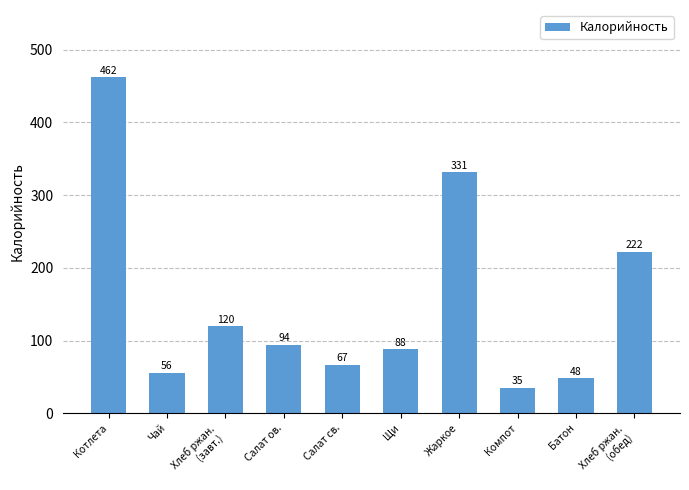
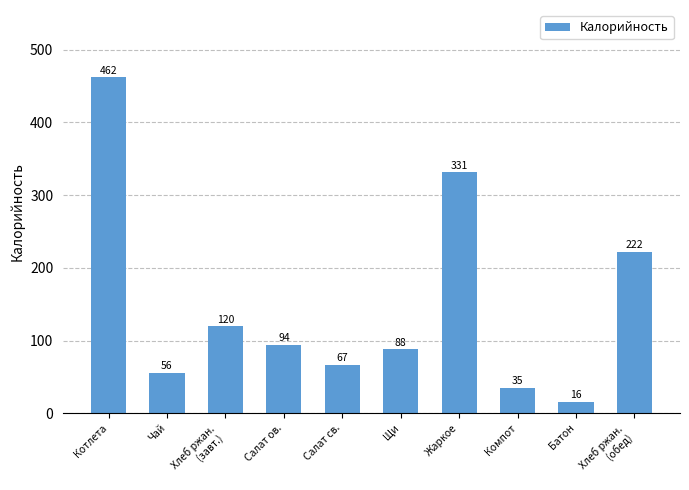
Батон: 48 -> 16
